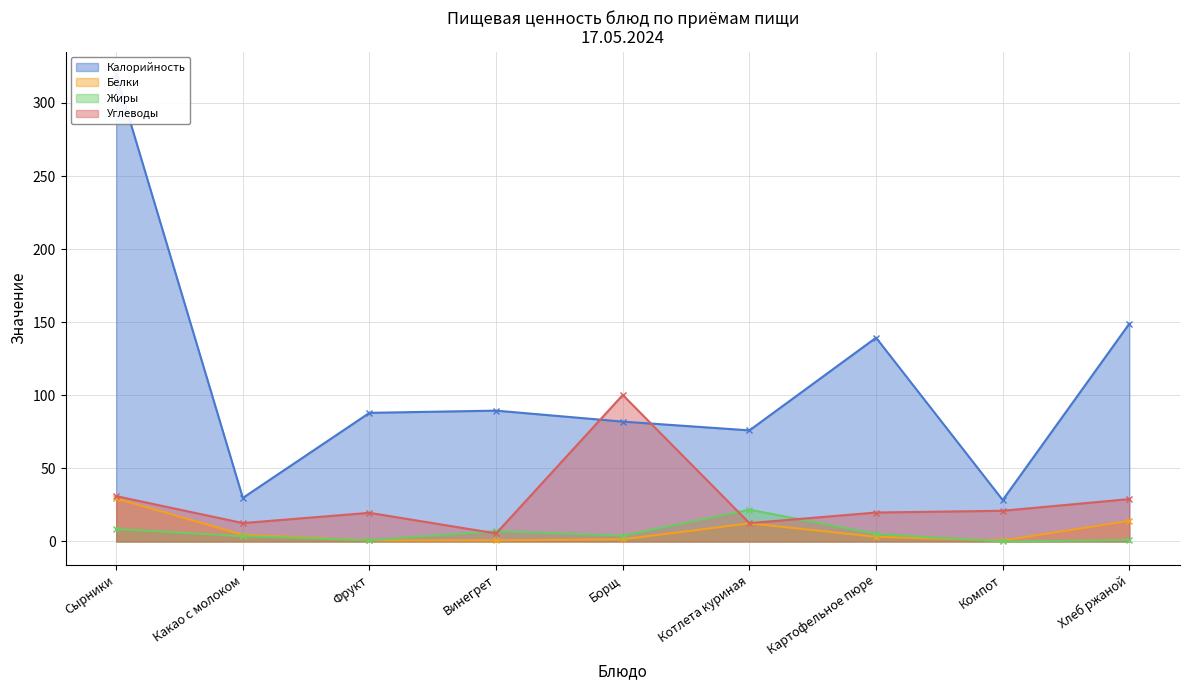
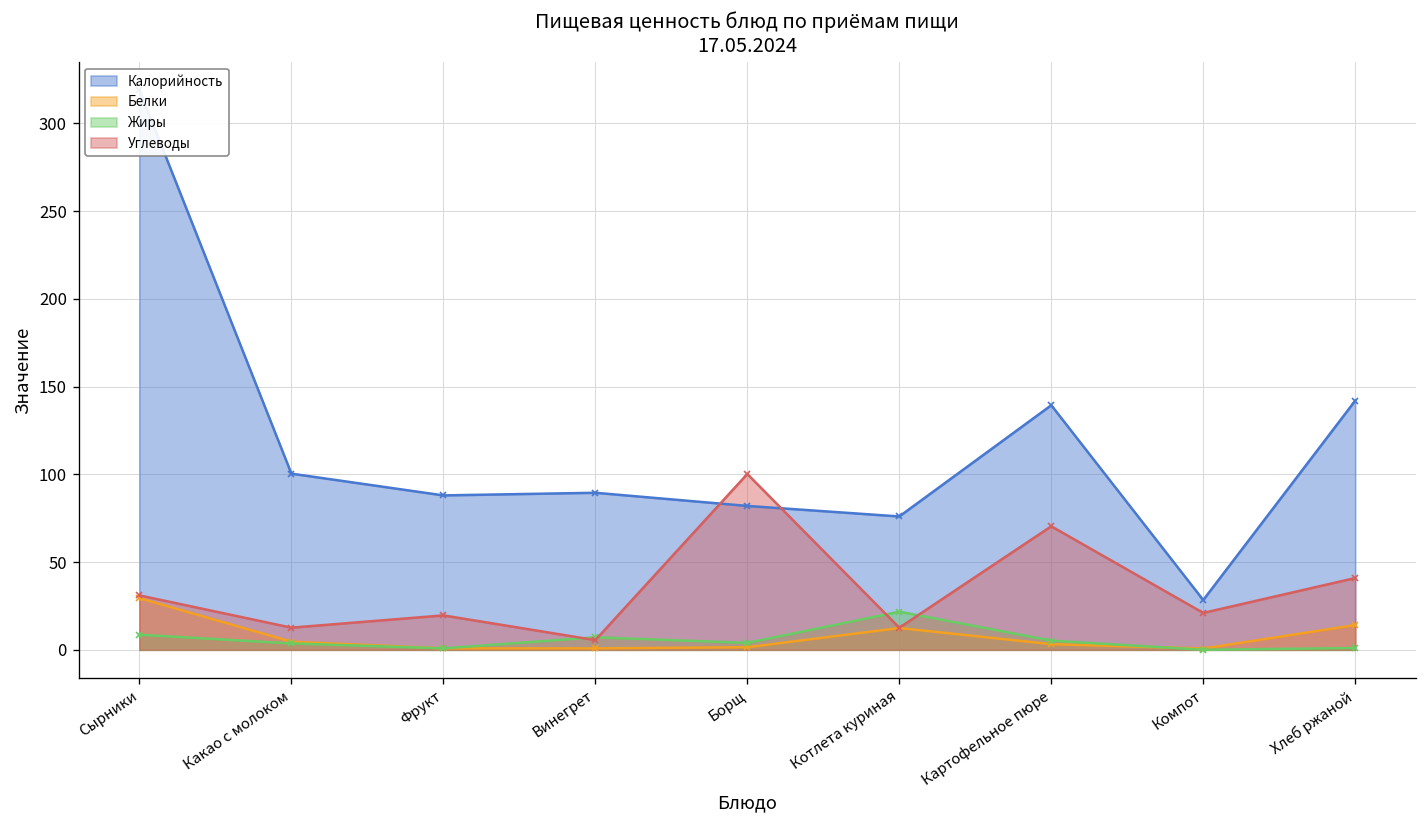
Калорийность, Какао с молоком: 30 -> 100
Углеводы, Картофельное пюре: 20 -> 70
Калорийность, Хлеб ржаной: 149 -> 142
Углеводы, Хлеб ржаной: 29 -> 41
